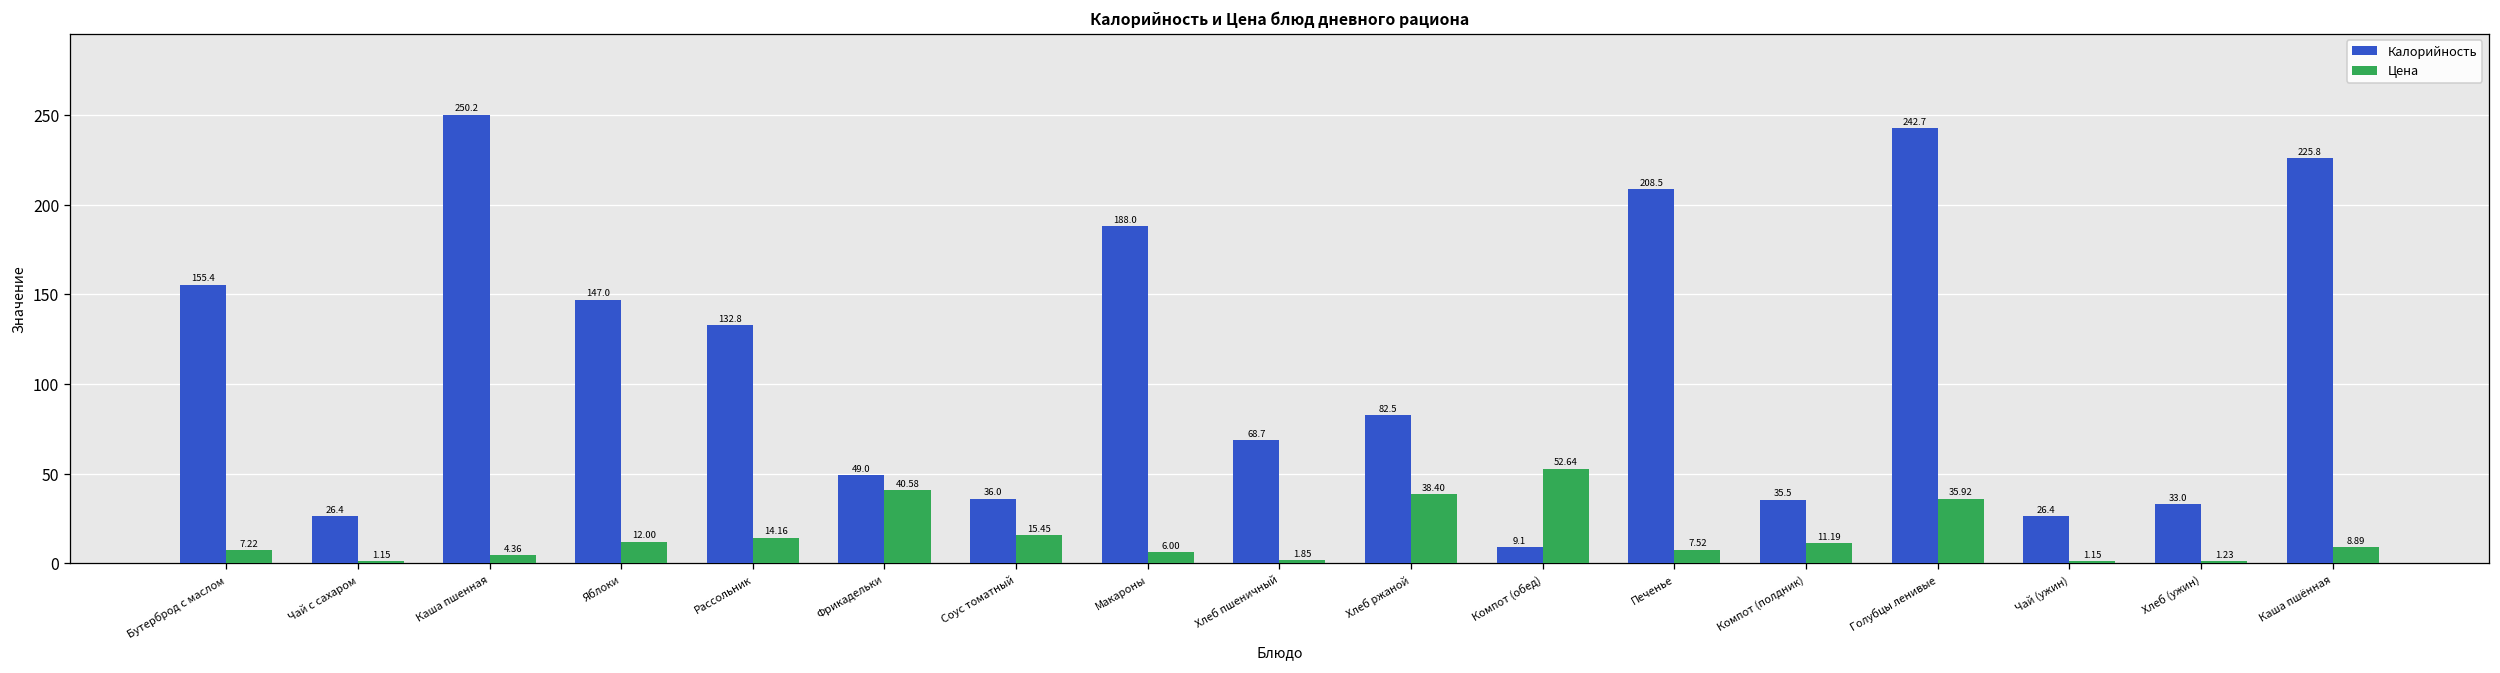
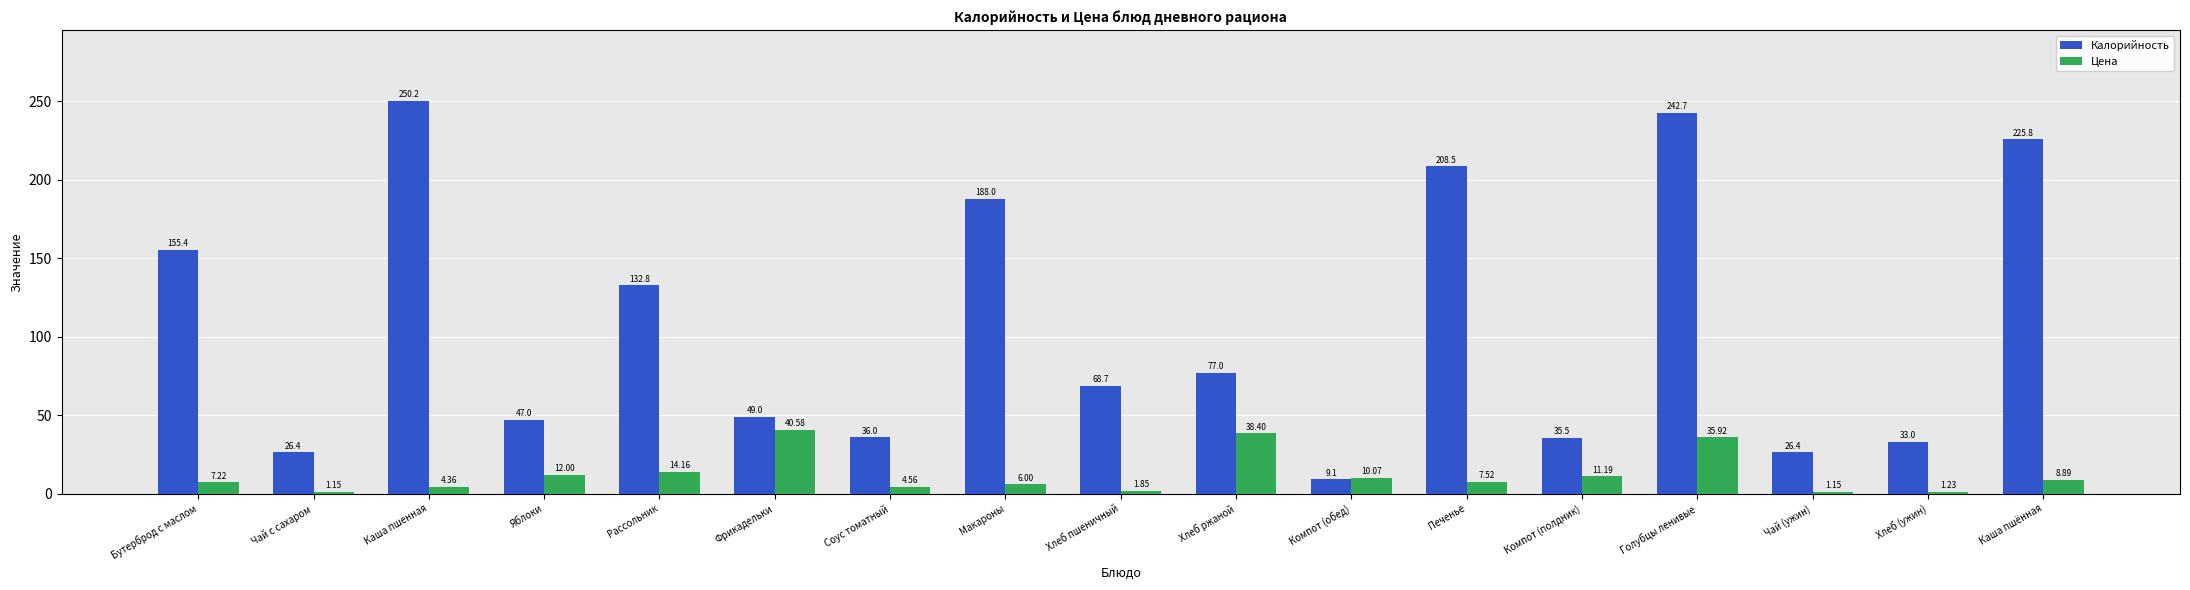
Калорийность, Яблоки: 147.0 -> 47.0
Цена, Соус томатный: 15.45 -> 4.56
Калорийность, Хлеб ржаной: 82.5 -> 77.0
Цена, Компот (обед): 52.64 -> 10.07
